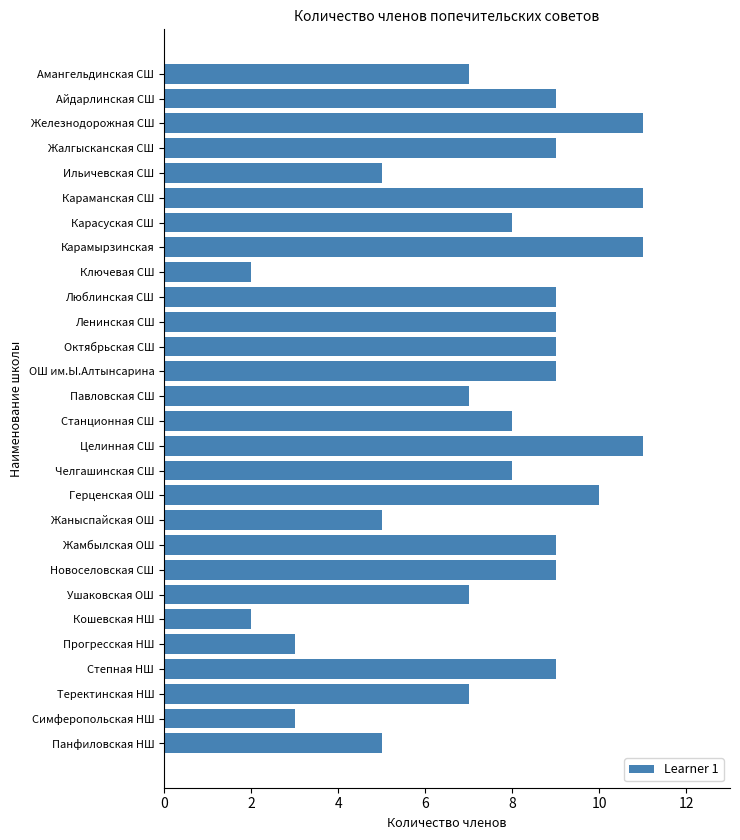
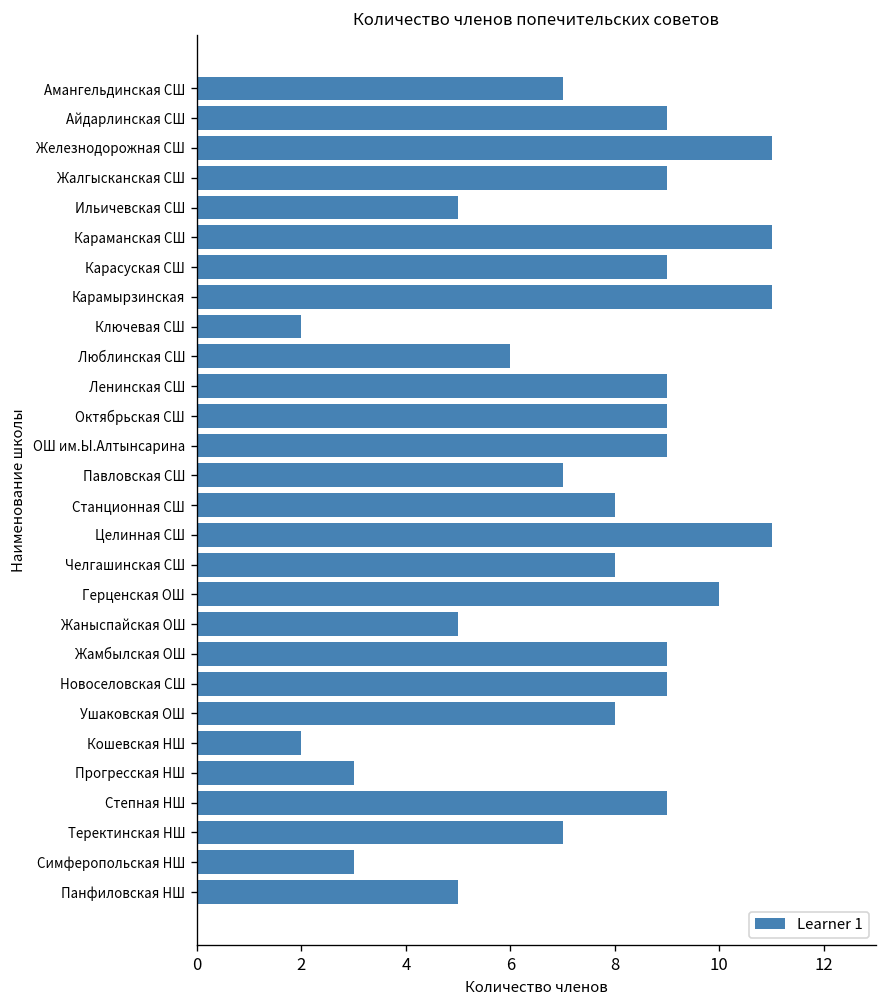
Карасуская СШ: 8 -> 9
Люблинская СШ: 9 -> 6
Ушаковская ОШ: 7 -> 8
